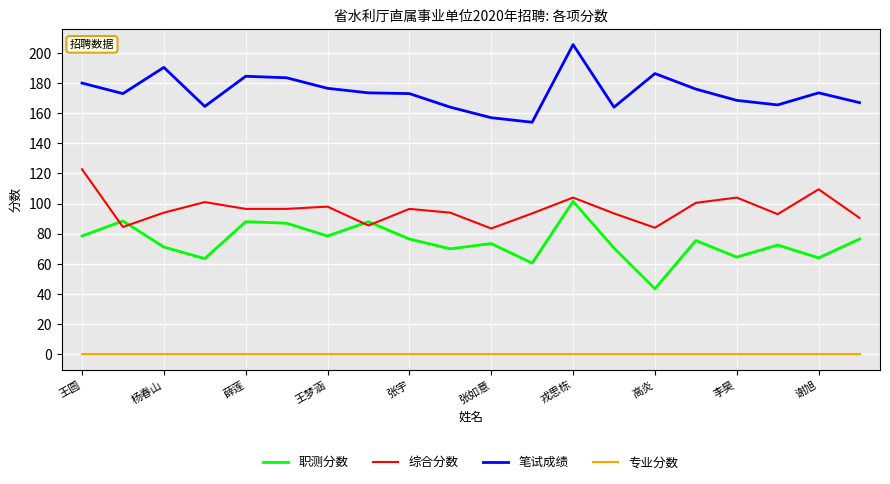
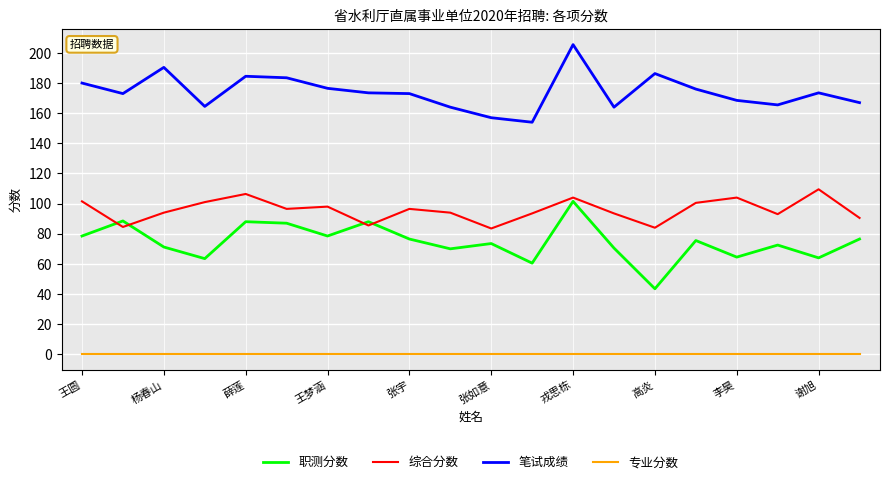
综合分数, 王圆: 123 -> 102
综合分数, 薛莲: 97 -> 106
